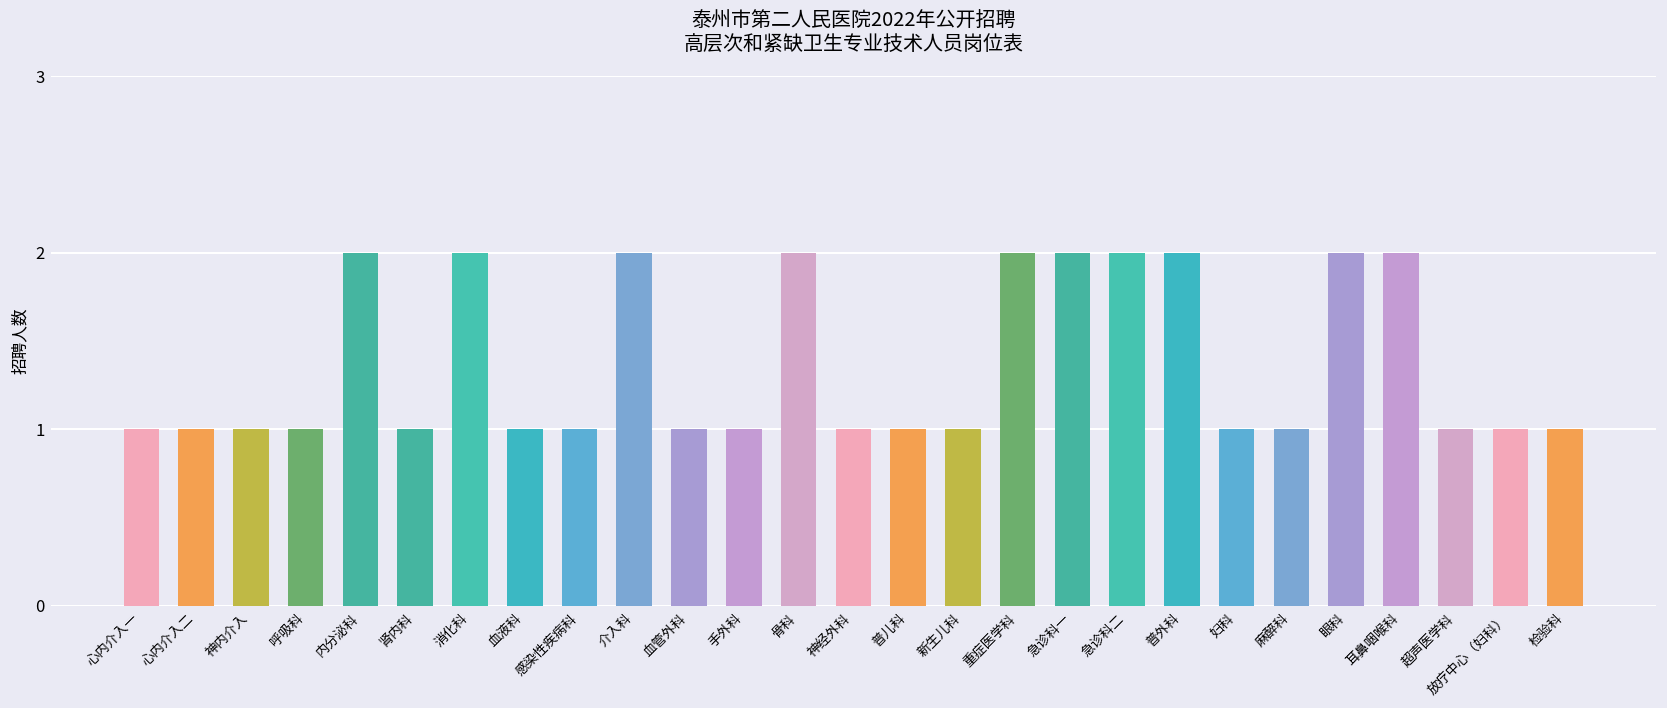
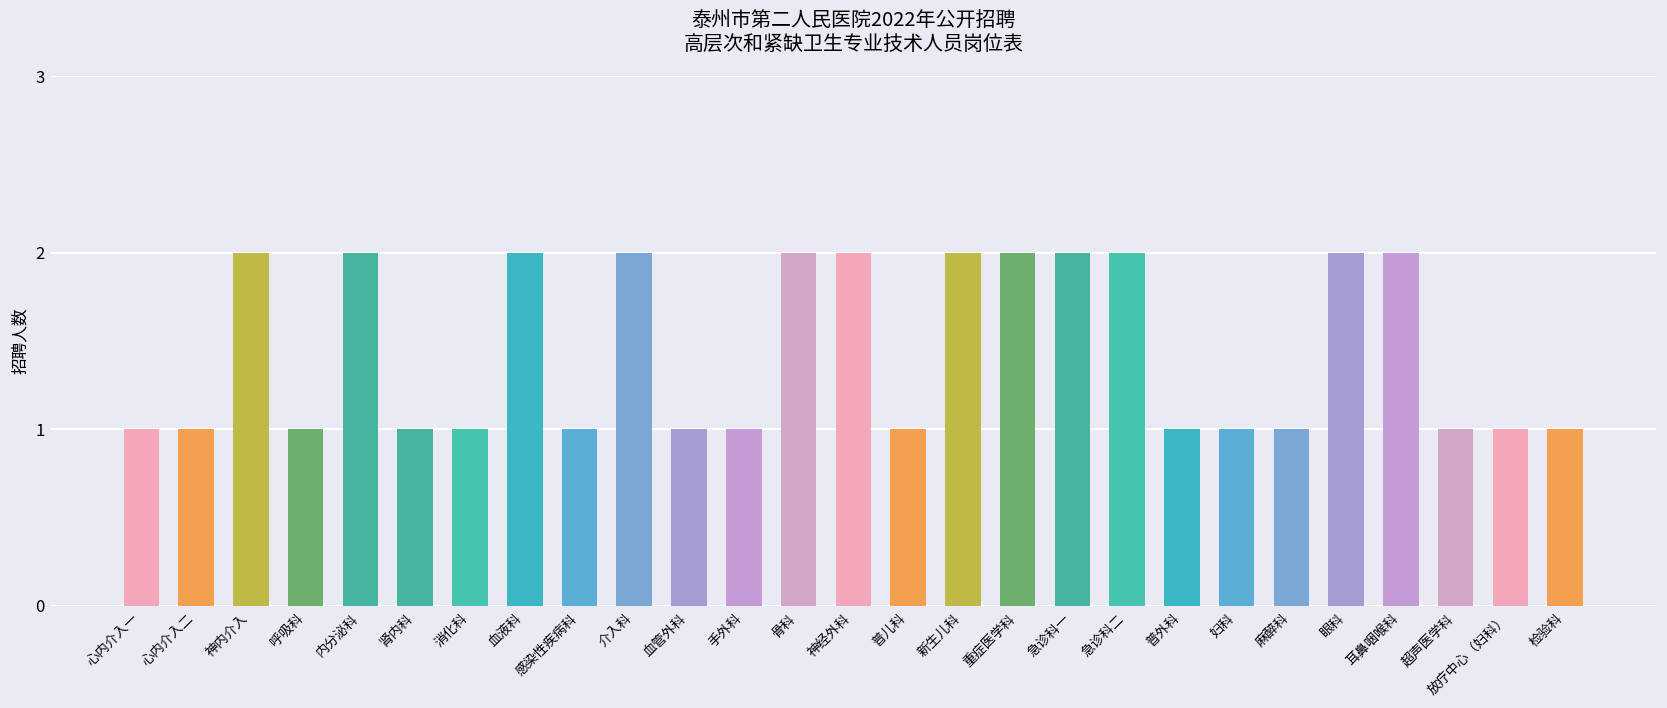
神内介入: 1 -> 2
消化科: 2 -> 1
血液科: 1 -> 2
神经外科: 1 -> 2
新生儿科: 1 -> 2
普外科: 2 -> 1
